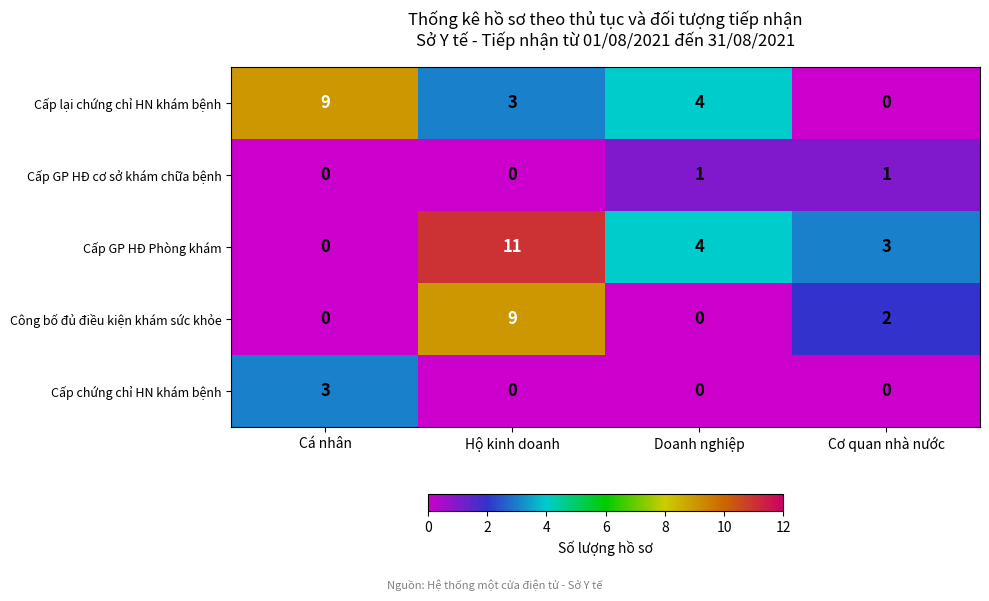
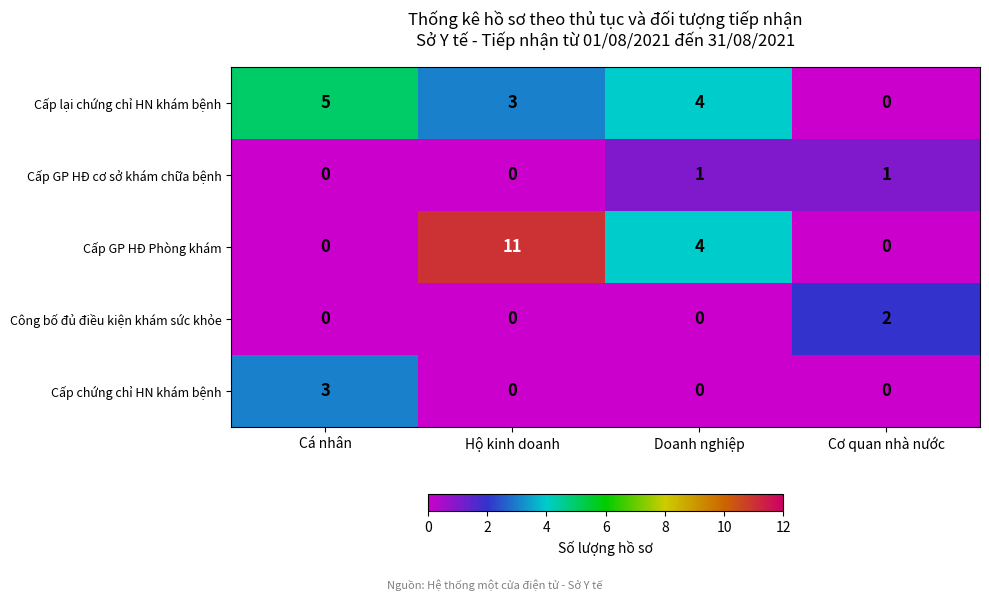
Cấp lại chứng chỉ HN khám bệnh, Cá nhân: 9 -> 5
Cấp GP HĐ Phòng khám, Cơ quan nhà nước: 3 -> 0
Công bố đủ điều kiện khám sức khỏe, Hộ kinh doanh: 9 -> 0
